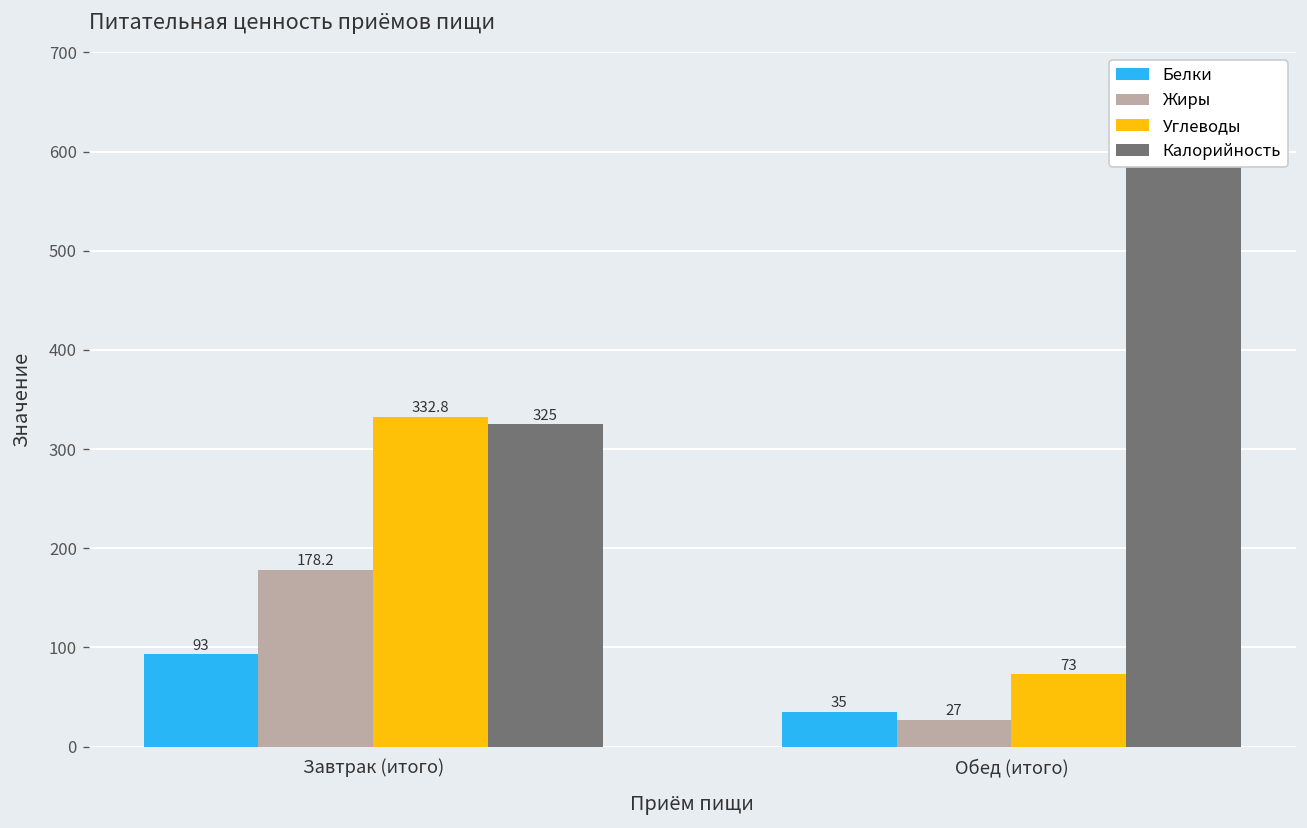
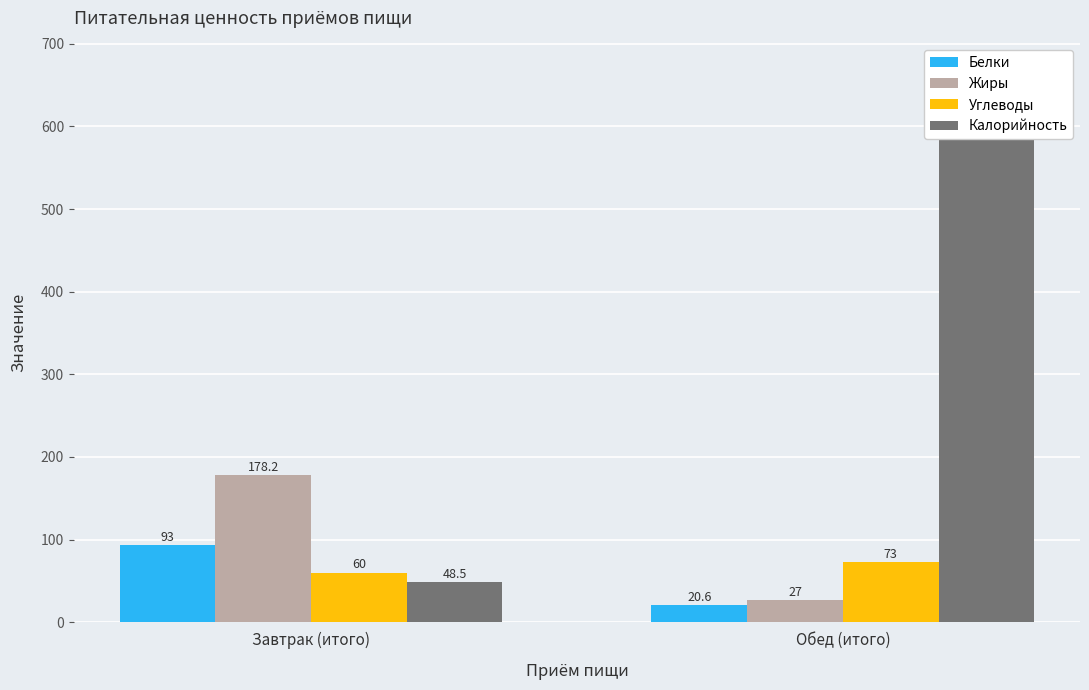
Углеводы, Завтрак (итого): 332.8 -> 60
Калорийность, Завтрак (итого): 325 -> 48.5
Белки, Обед (итого): 35 -> 20.6
